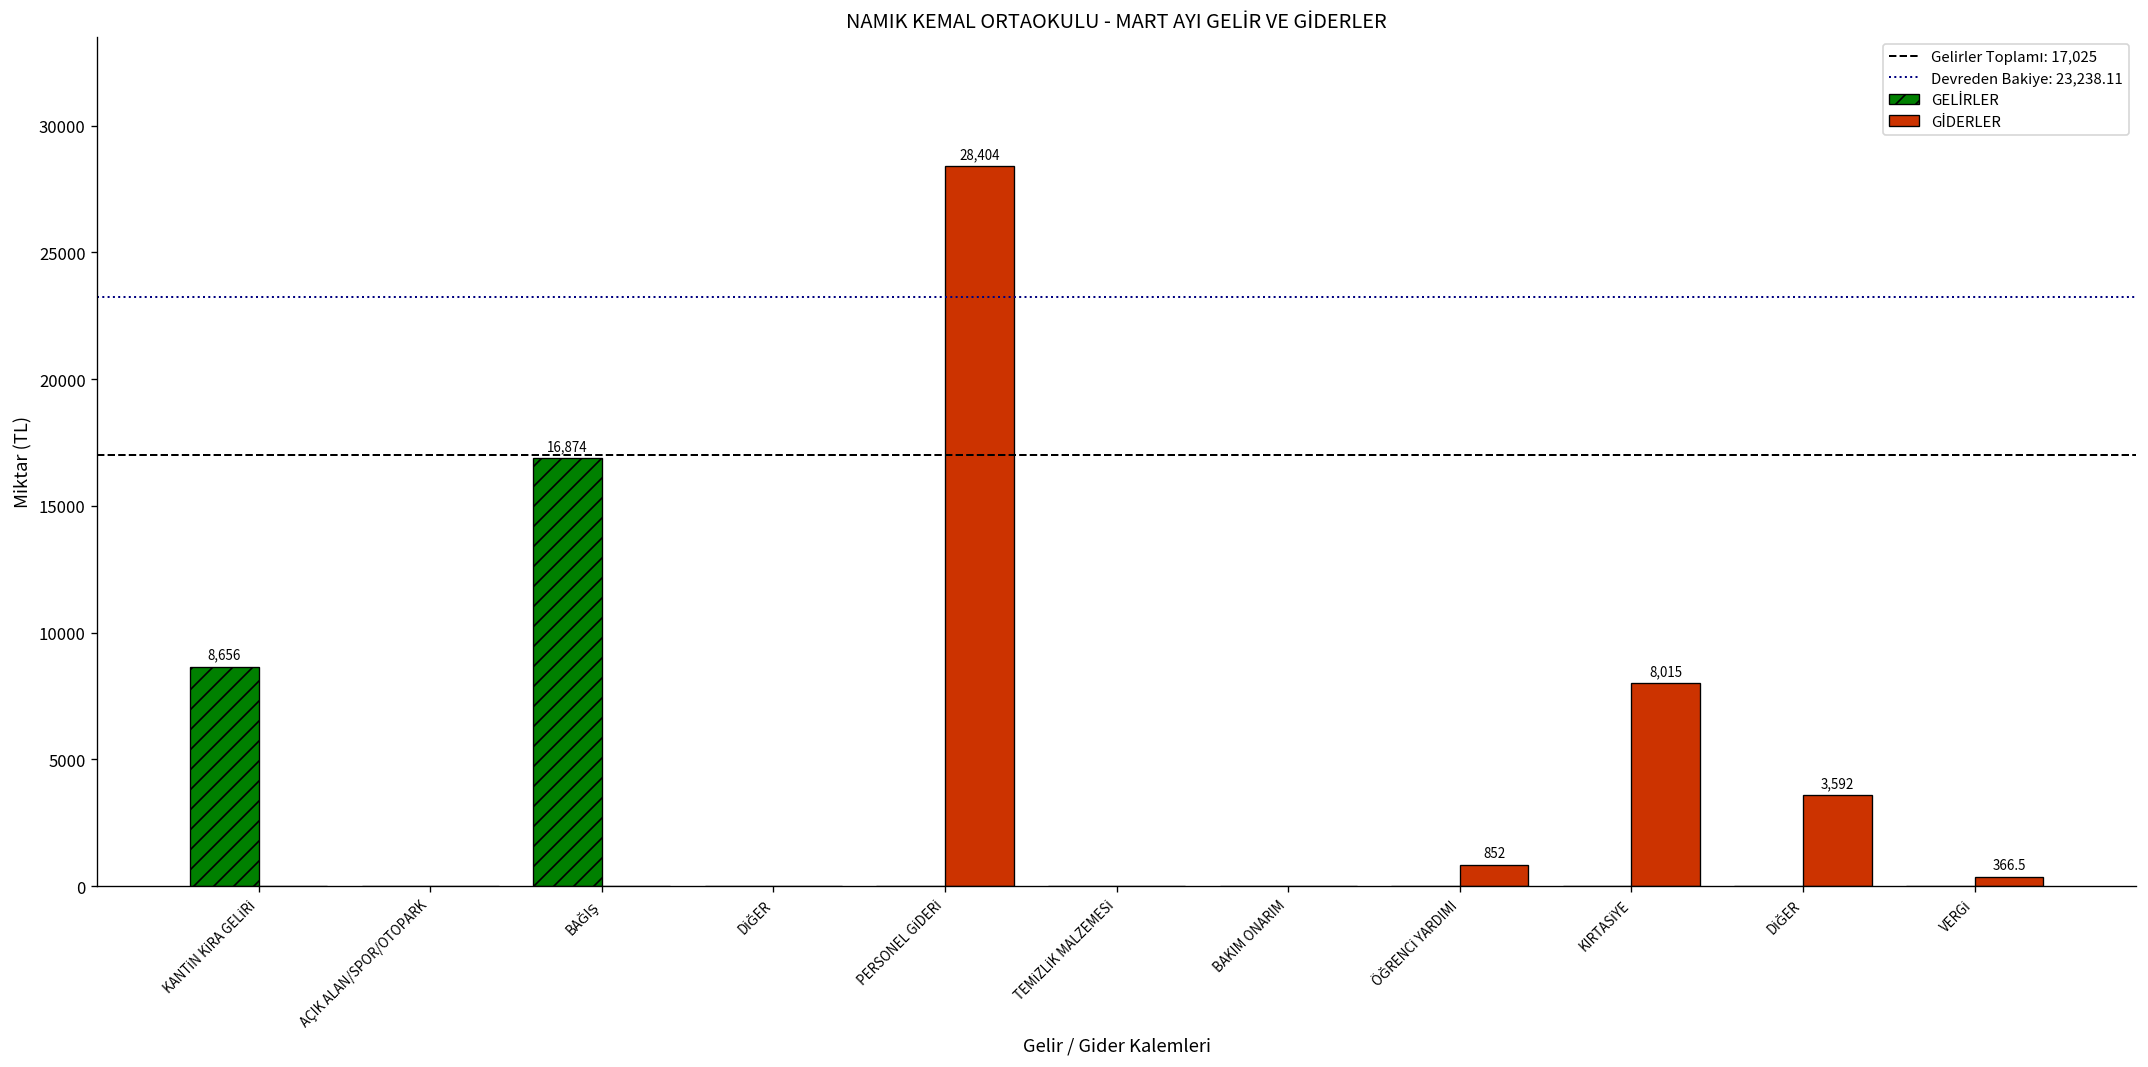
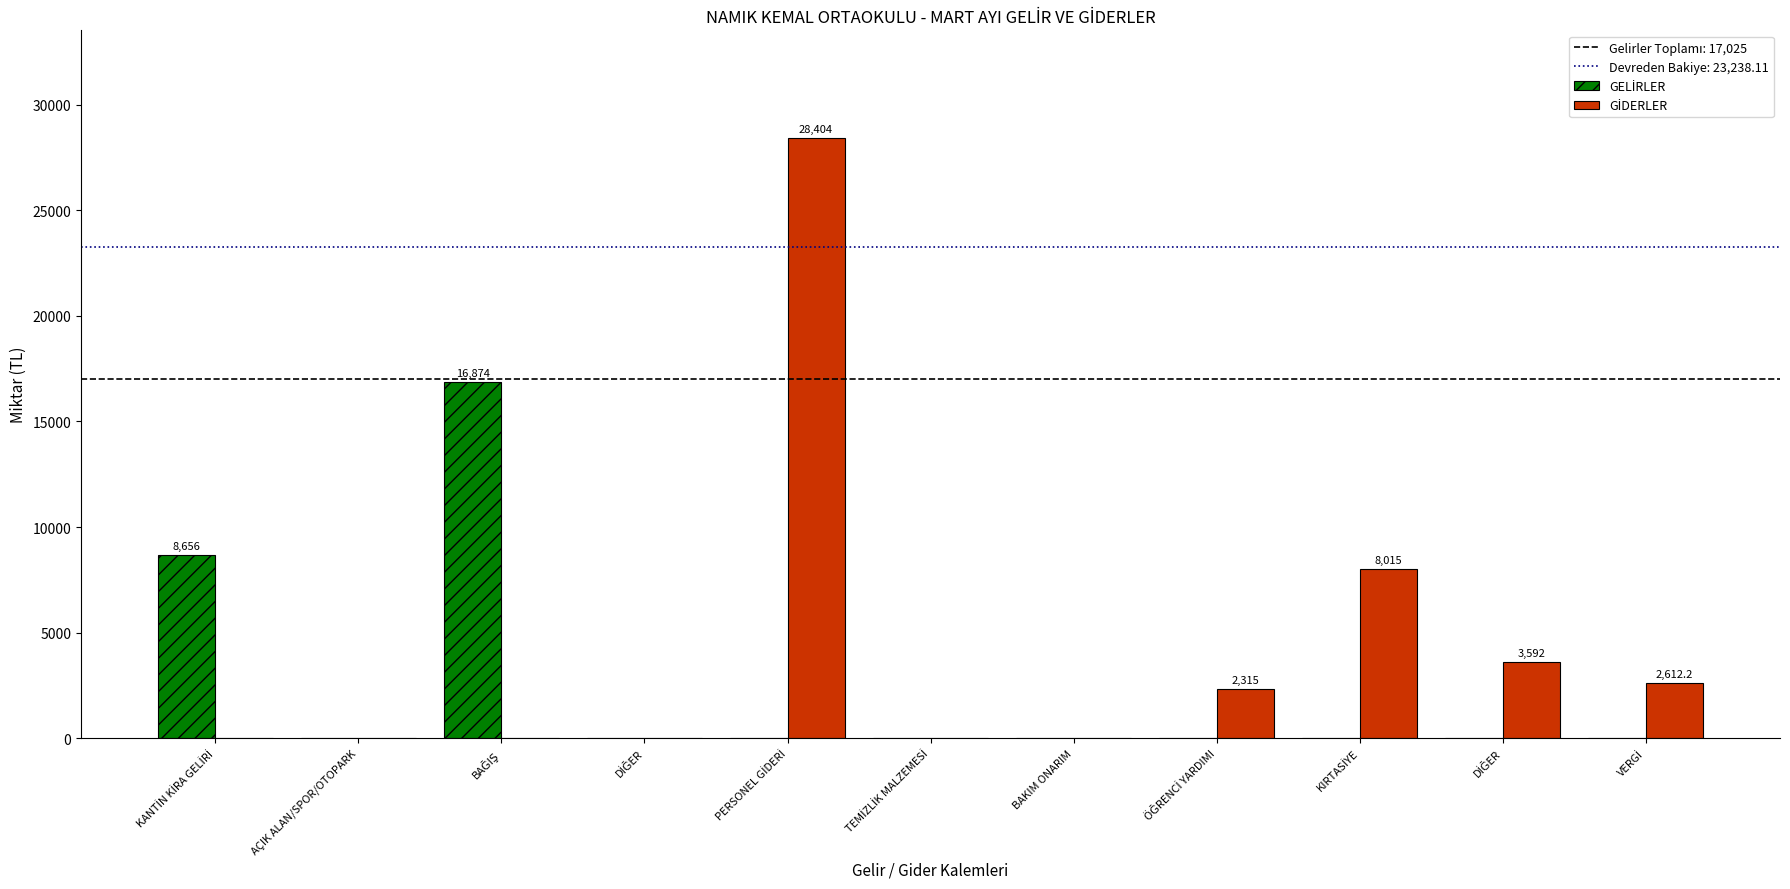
GİDERLER, ÖĞRENCİ YARDIMI: 852 -> 2,315
GİDERLER, VERGİ: 366.5 -> 2,612.2
